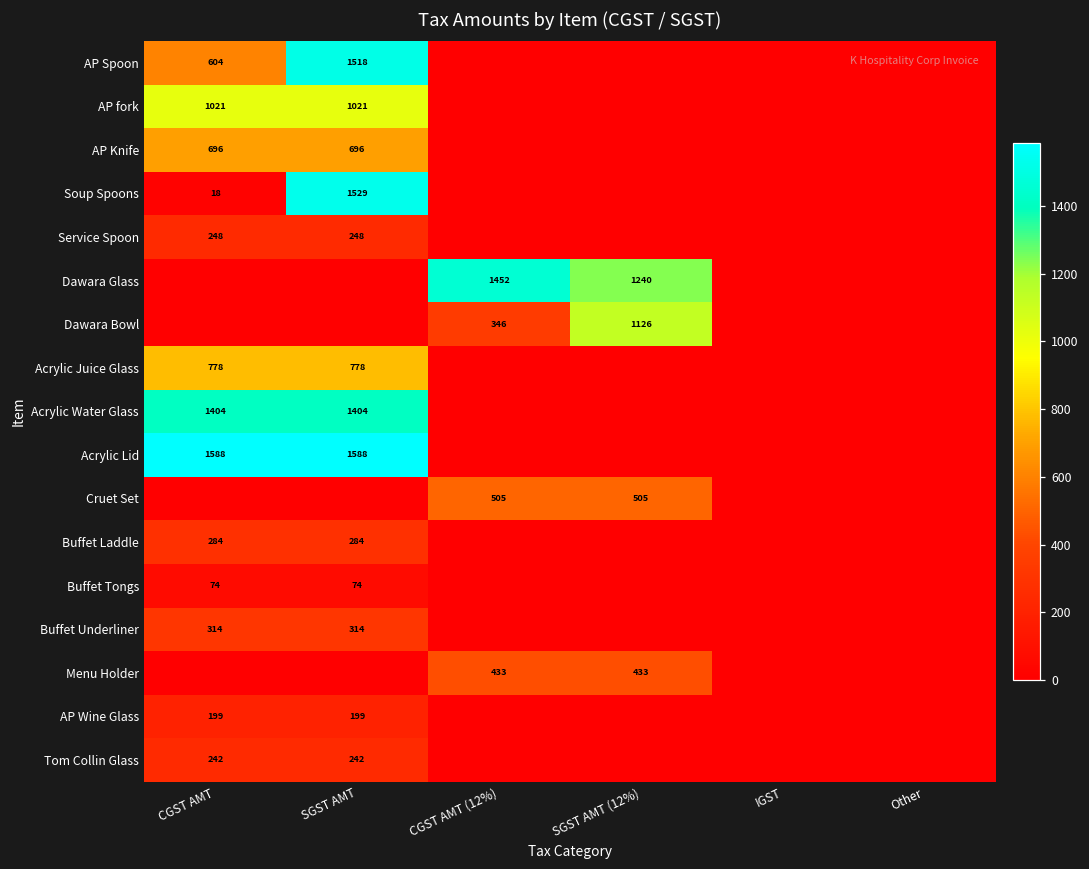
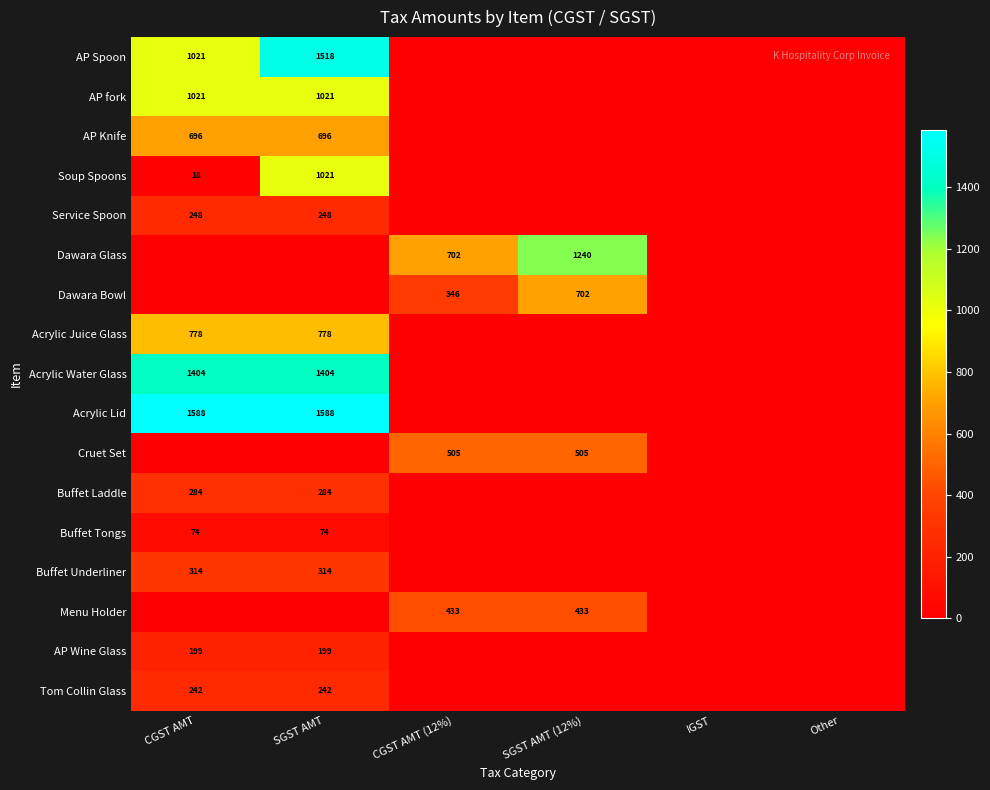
AP Spoon, CGST AMT: 604 -> 1021
Soup Spoons, SGST AMT: 1529 -> 1021
Dawara Glass, CGST AMT (12%): 1452 -> 702
Dawara Bowl, SGST AMT (12%): 1126 -> 702
